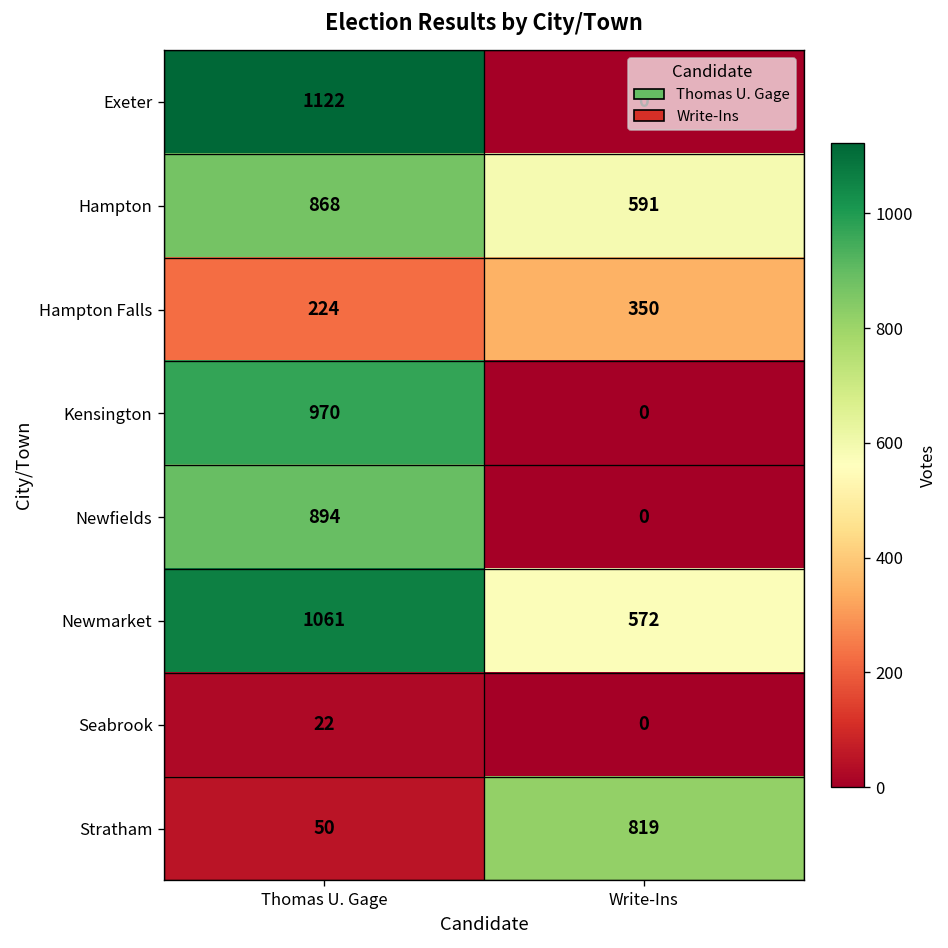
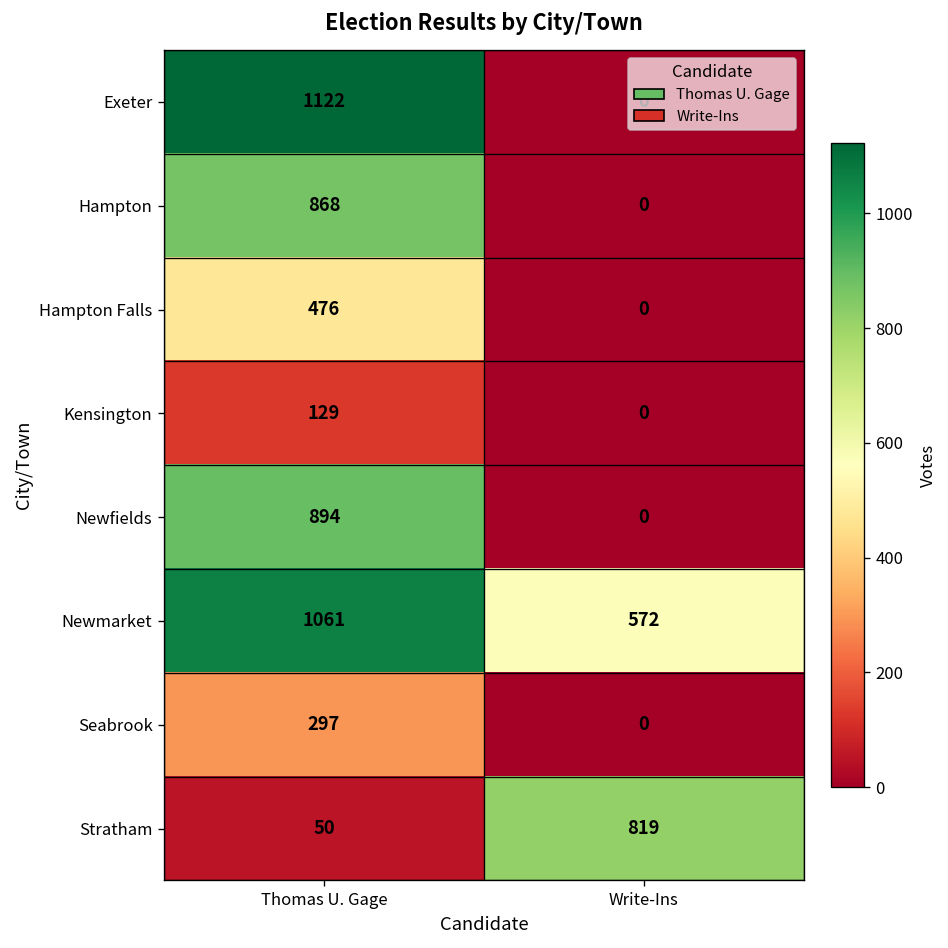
Hampton, Write-Ins: 591 -> 0
Hampton Falls, Thomas U. Gage: 224 -> 476
Hampton Falls, Write-Ins: 350 -> 0
Kensington, Thomas U. Gage: 970 -> 129
Seabrook, Thomas U. Gage: 22 -> 297
